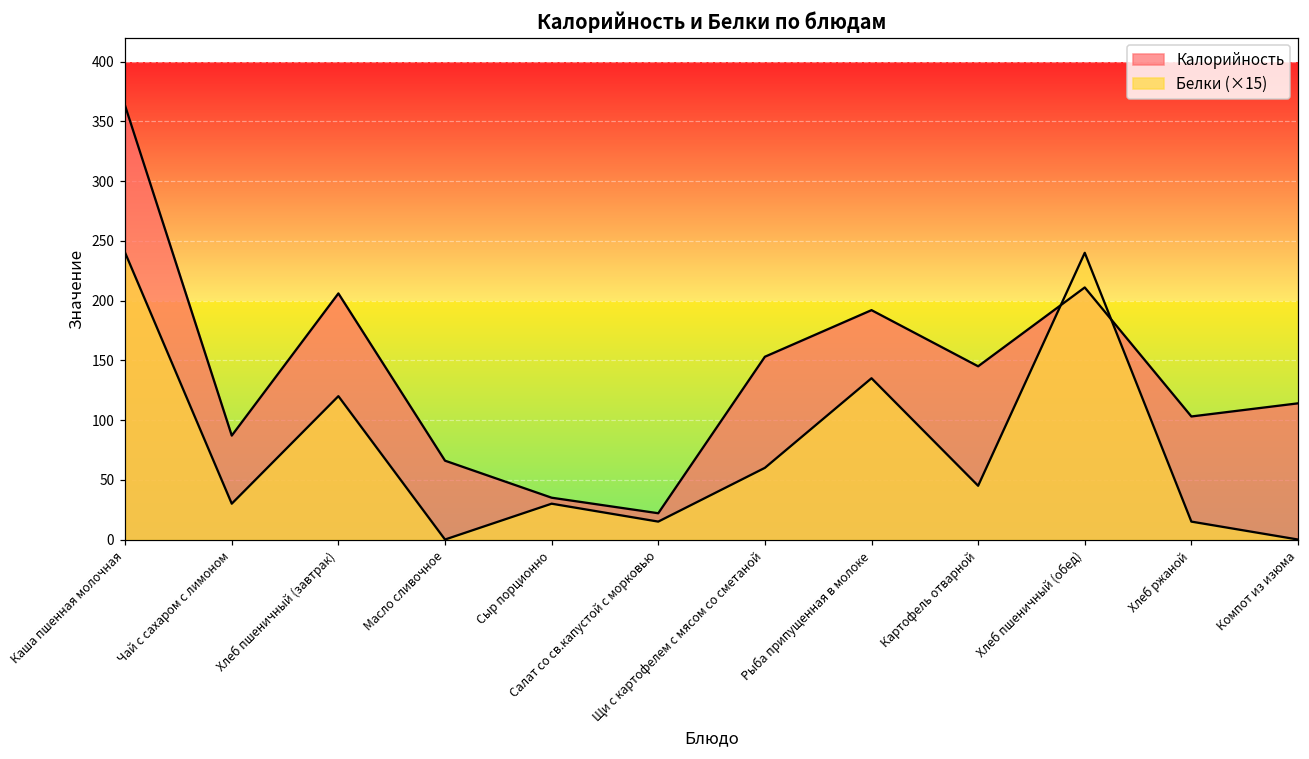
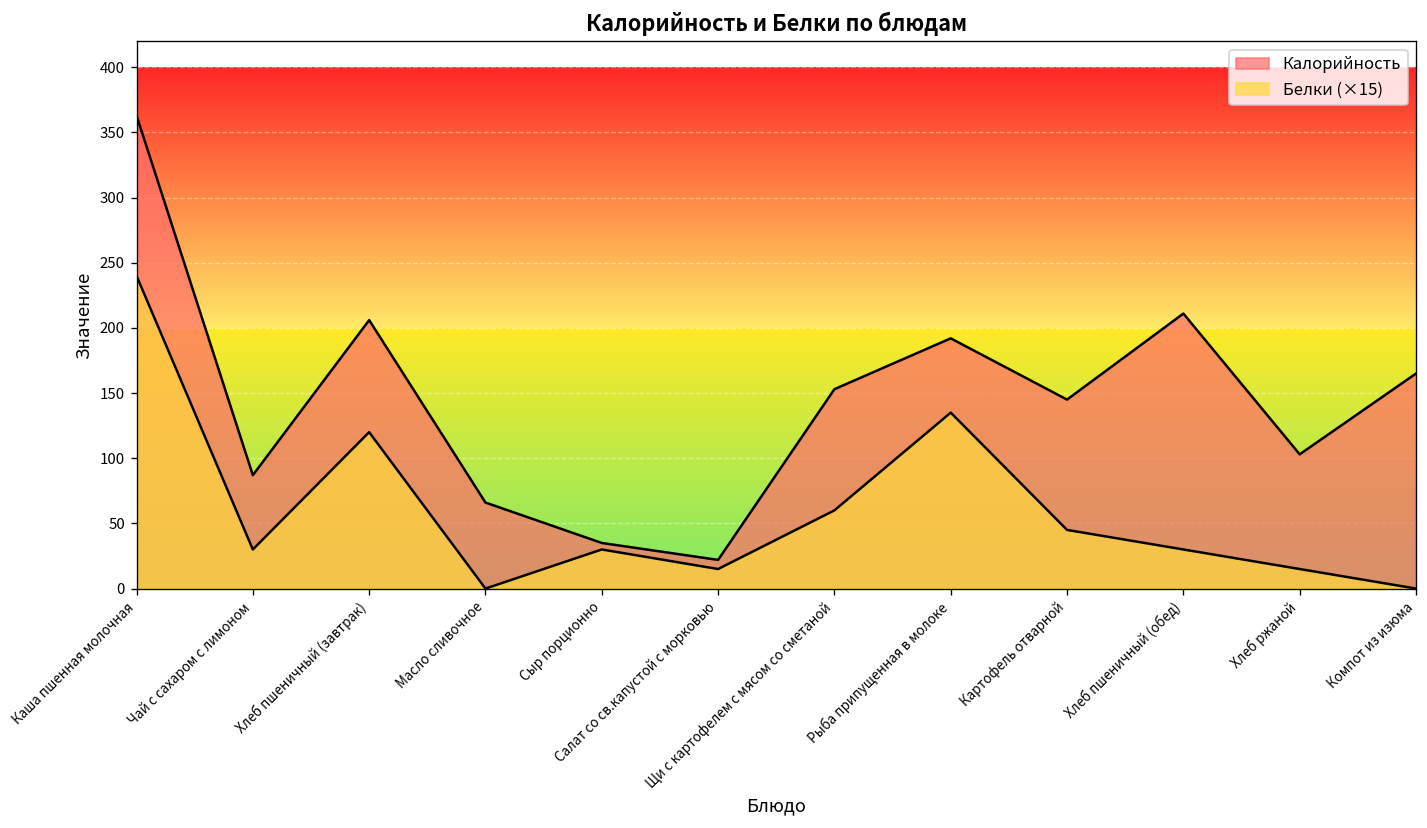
Белки (×15), Хлеб пшеничный (обед): 240 -> 30
Калорийность, Компот из изюма: 114 -> 165
